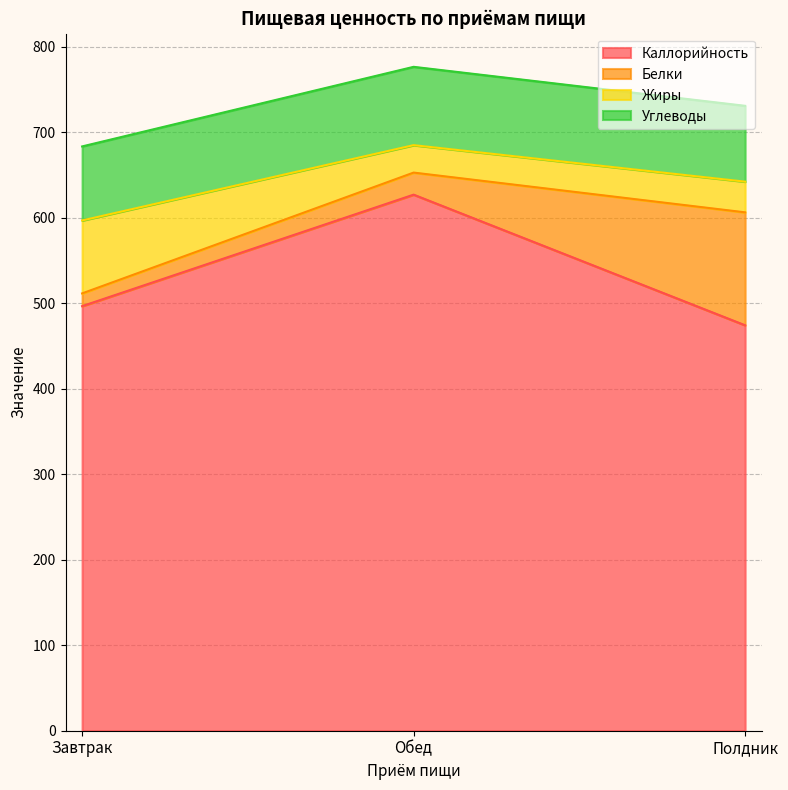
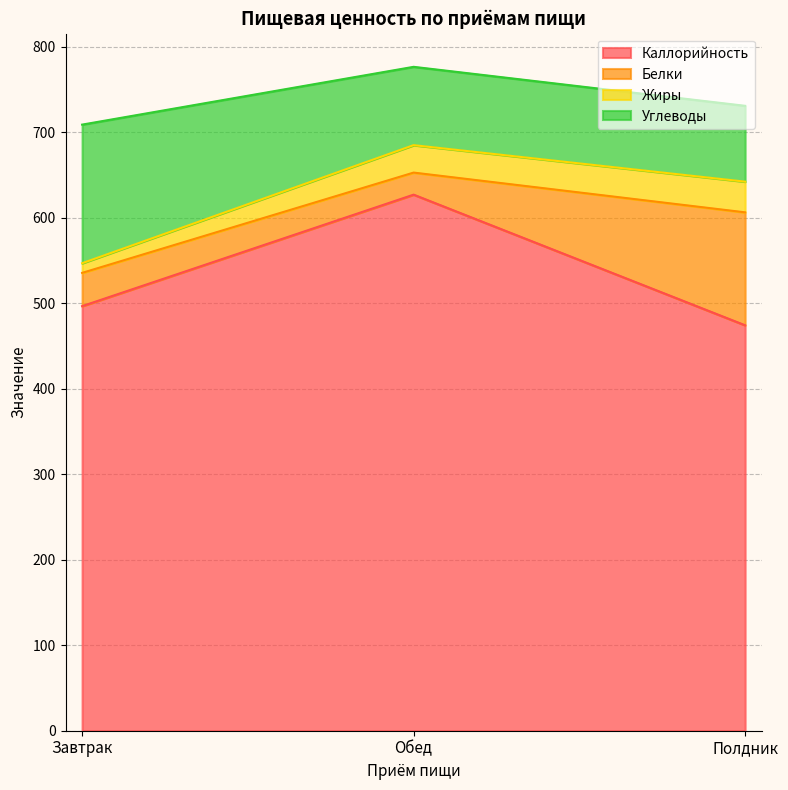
Белки, Завтрак: 10 -> 40
Жиры, Завтрак: 90 -> 10
Углеводы, Завтрак: 90 -> 160
